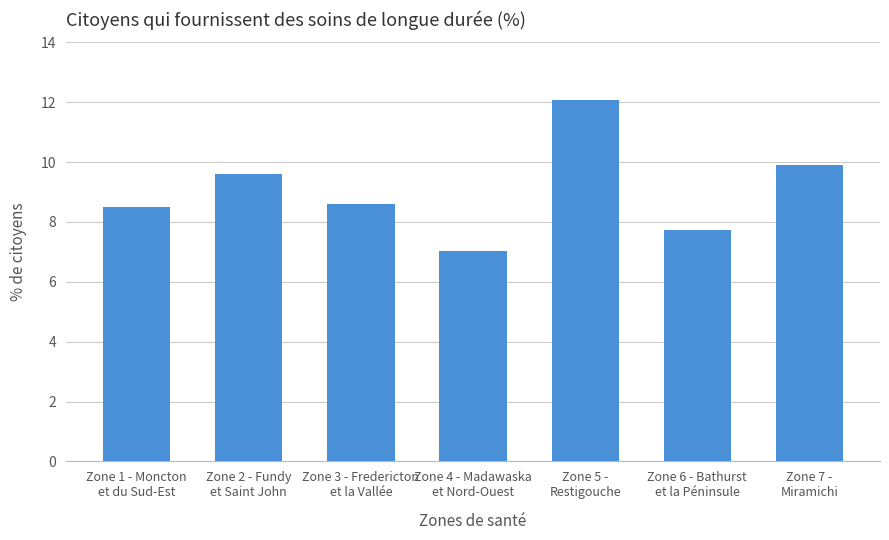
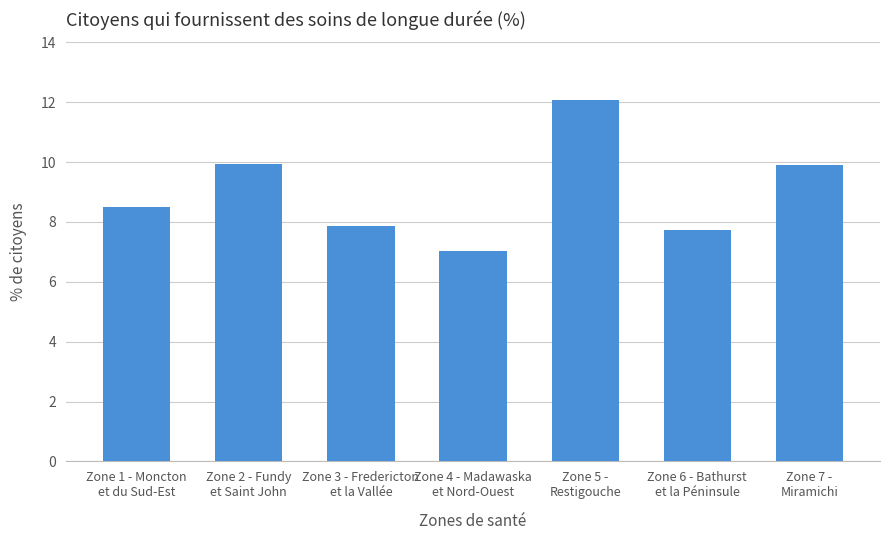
Zone 2 - Fundy et Saint John: 9.6 -> 9.9
Zone 3 - Fredericton et la Vallée: 8.6 -> 7.9
